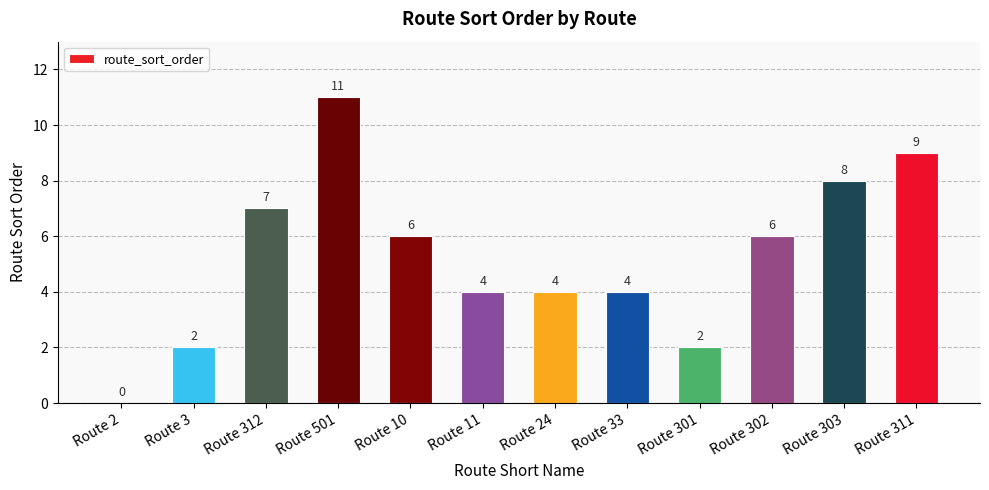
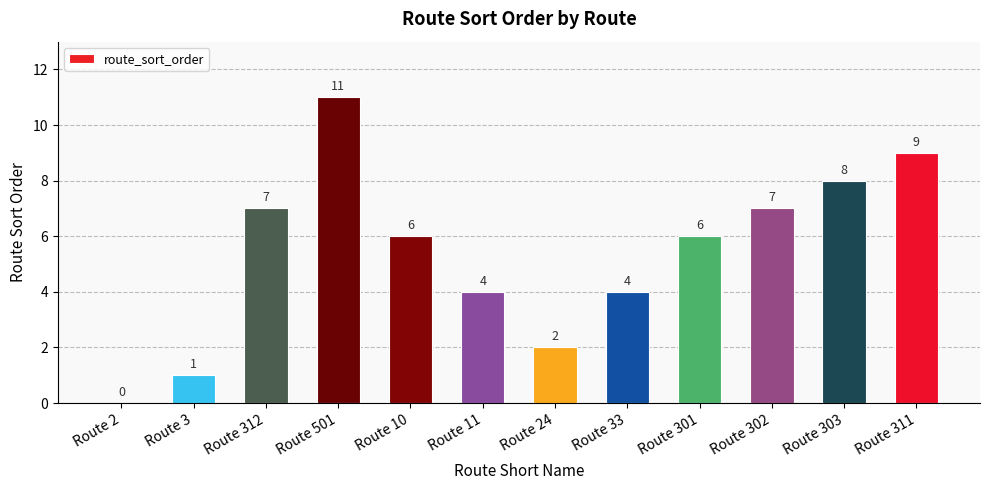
Route 3: 2 -> 1
Route 24: 4 -> 2
Route 301: 2 -> 6
Route 302: 6 -> 7
